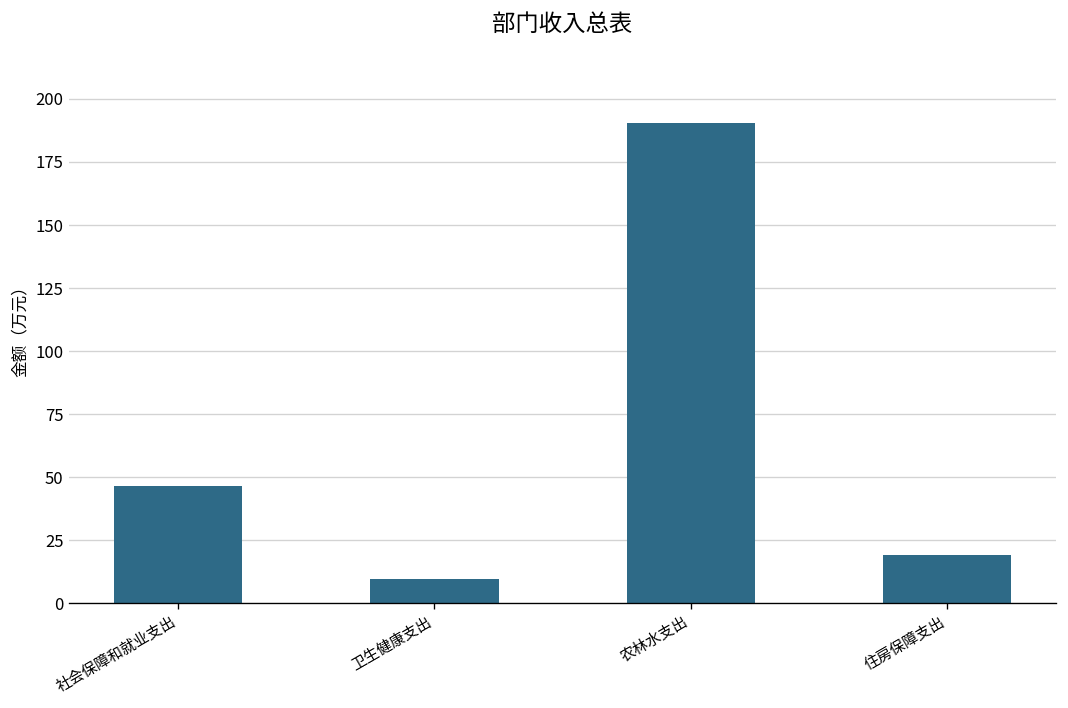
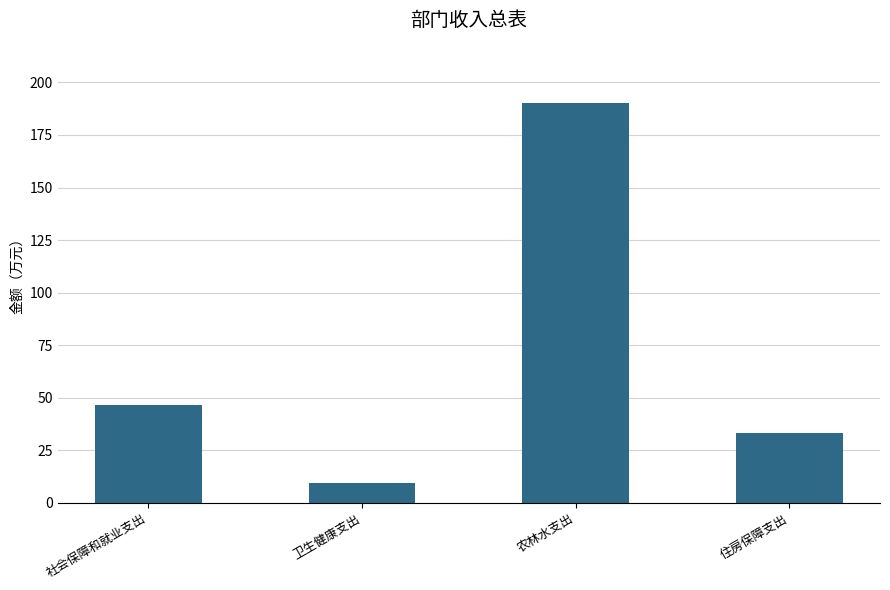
住房保障支出: 19 -> 33
